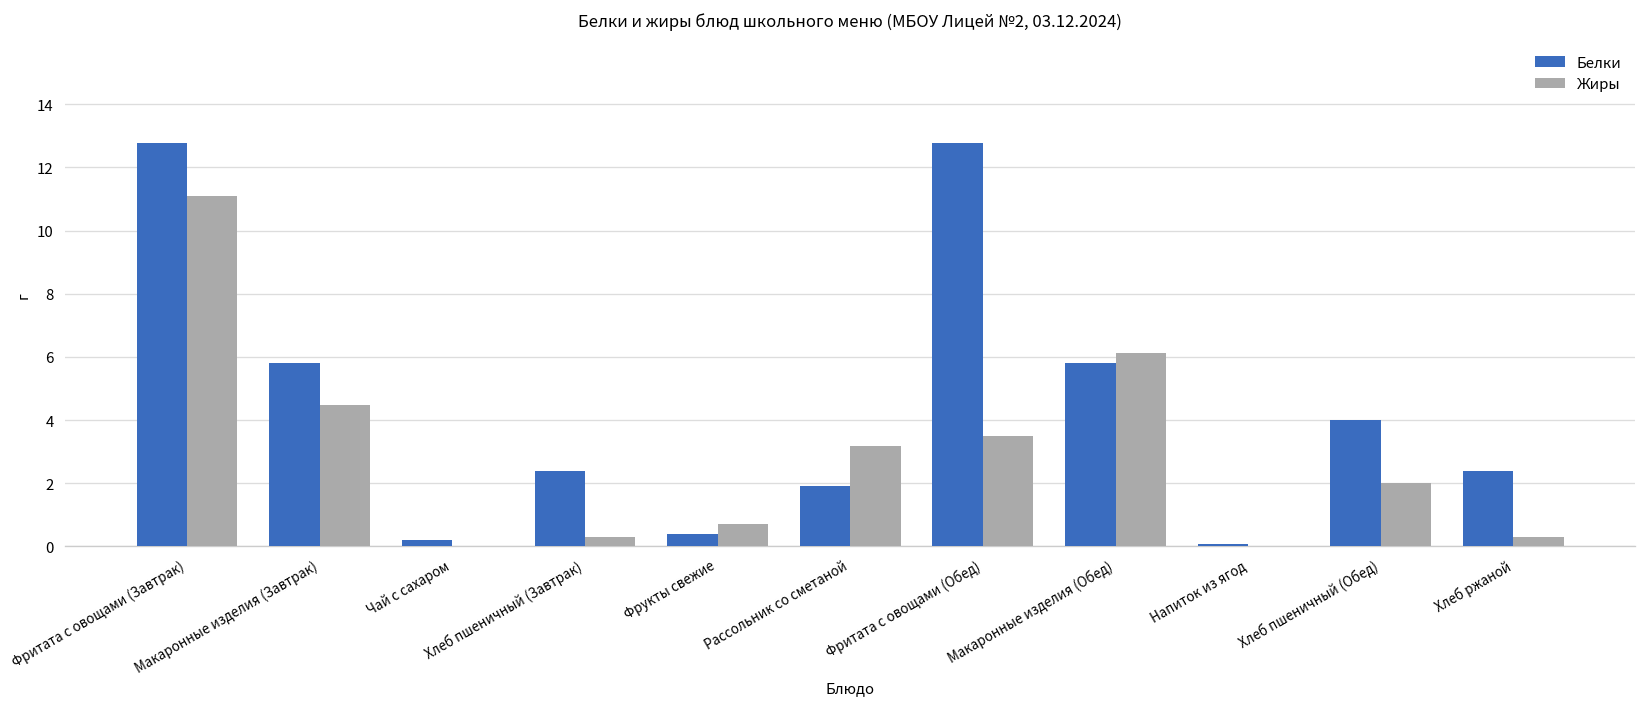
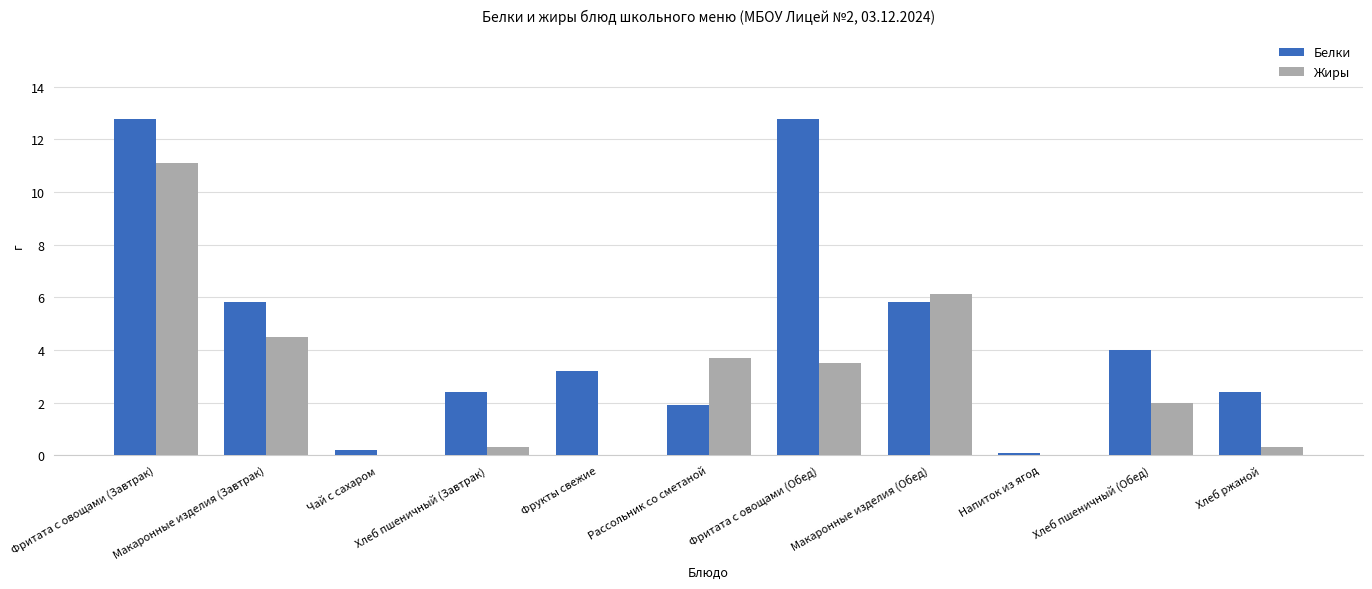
Белки, Фрукты свежие: 0.4 -> 3.2
Жиры, Фрукты свежие: 0.7 -> 0.0
Жиры, Рассольник со сметаной: 3.2 -> 3.7
